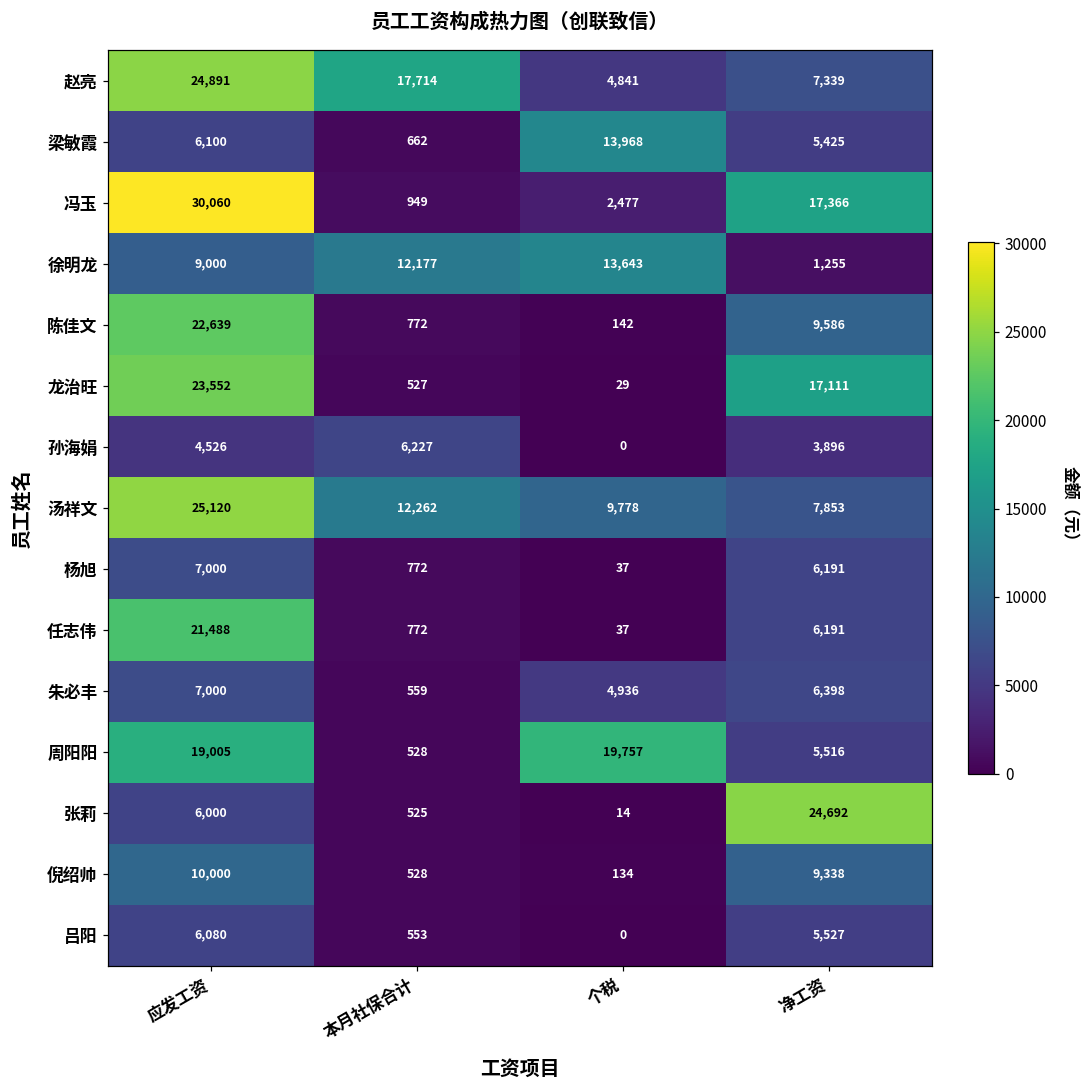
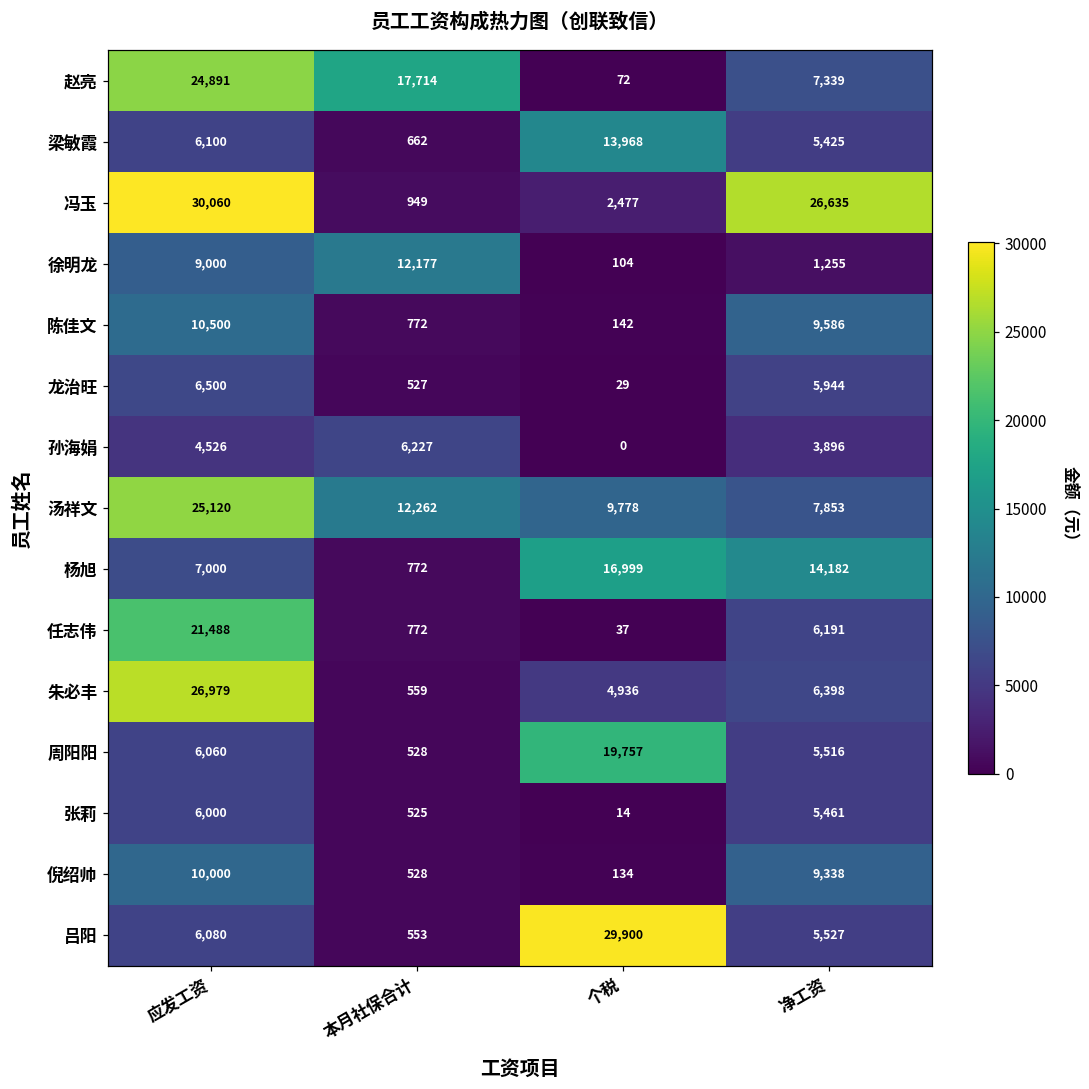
赵亮, 个税: 4,841 -> 72
冯玉, 净工资: 17,366 -> 26,635
徐明龙, 个税: 13,643 -> 104
陈佳文, 应发工资: 22,639 -> 10,500
龙治旺, 应发工资: 23,552 -> 6,500
龙治旺, 净工资: 17,111 -> 5,944
杨旭, 个税: 37 -> 16,999
杨旭, 净工资: 6,191 -> 14,182
朱必丰, 应发工资: 7,000 -> 26,979
周阳阳, 应发工资: 19,005 -> 6,060
张莉, 净工资: 24,692 -> 5,461
吕阳, 个税: 0 -> 29,900
